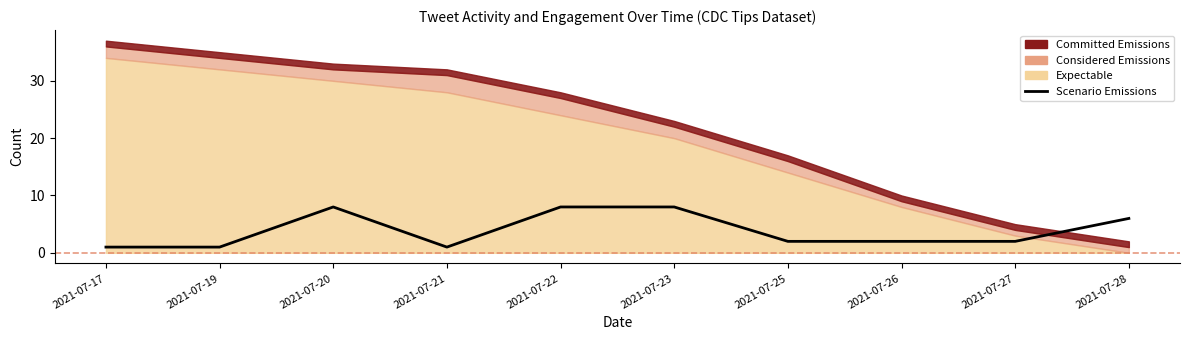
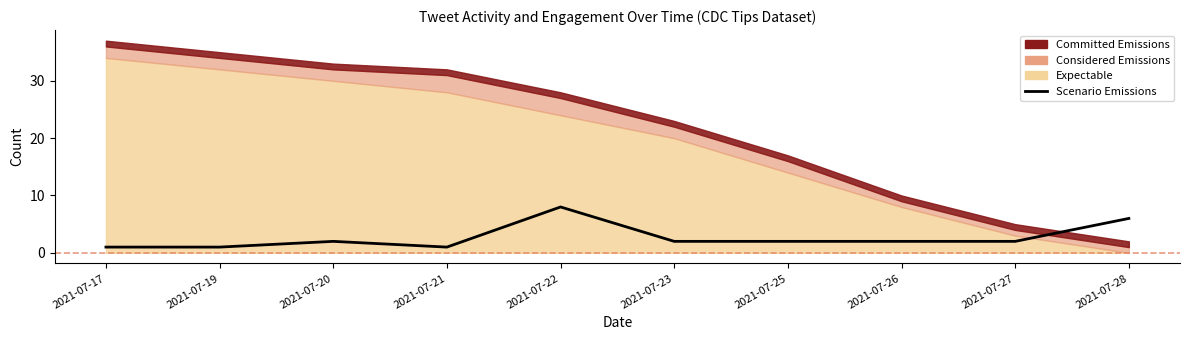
Scenario Emissions, 2021-07-20: 8 -> 2
Scenario Emissions, 2021-07-23: 8 -> 2
